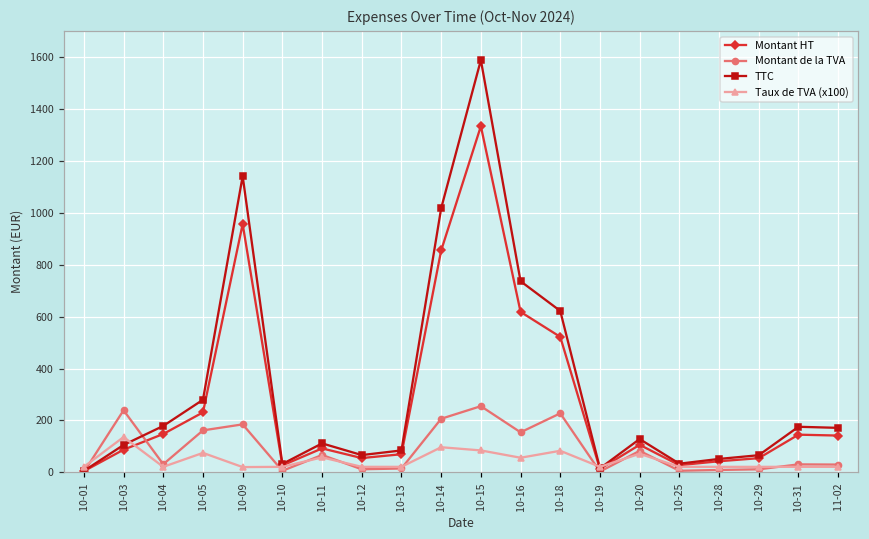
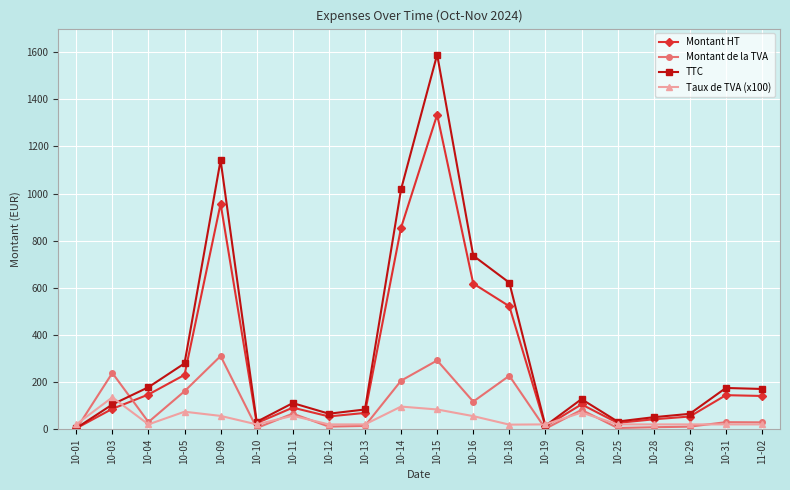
Montant de la TVA, 10-09: 180 -> 310
Taux de TVA (x100), 10-09: 20 -> 60
Montant de la TVA, 10-15: 250 -> 290
Montant de la TVA, 10-16: 150 -> 120
Taux de TVA (x100), 10-18: 80 -> 20
